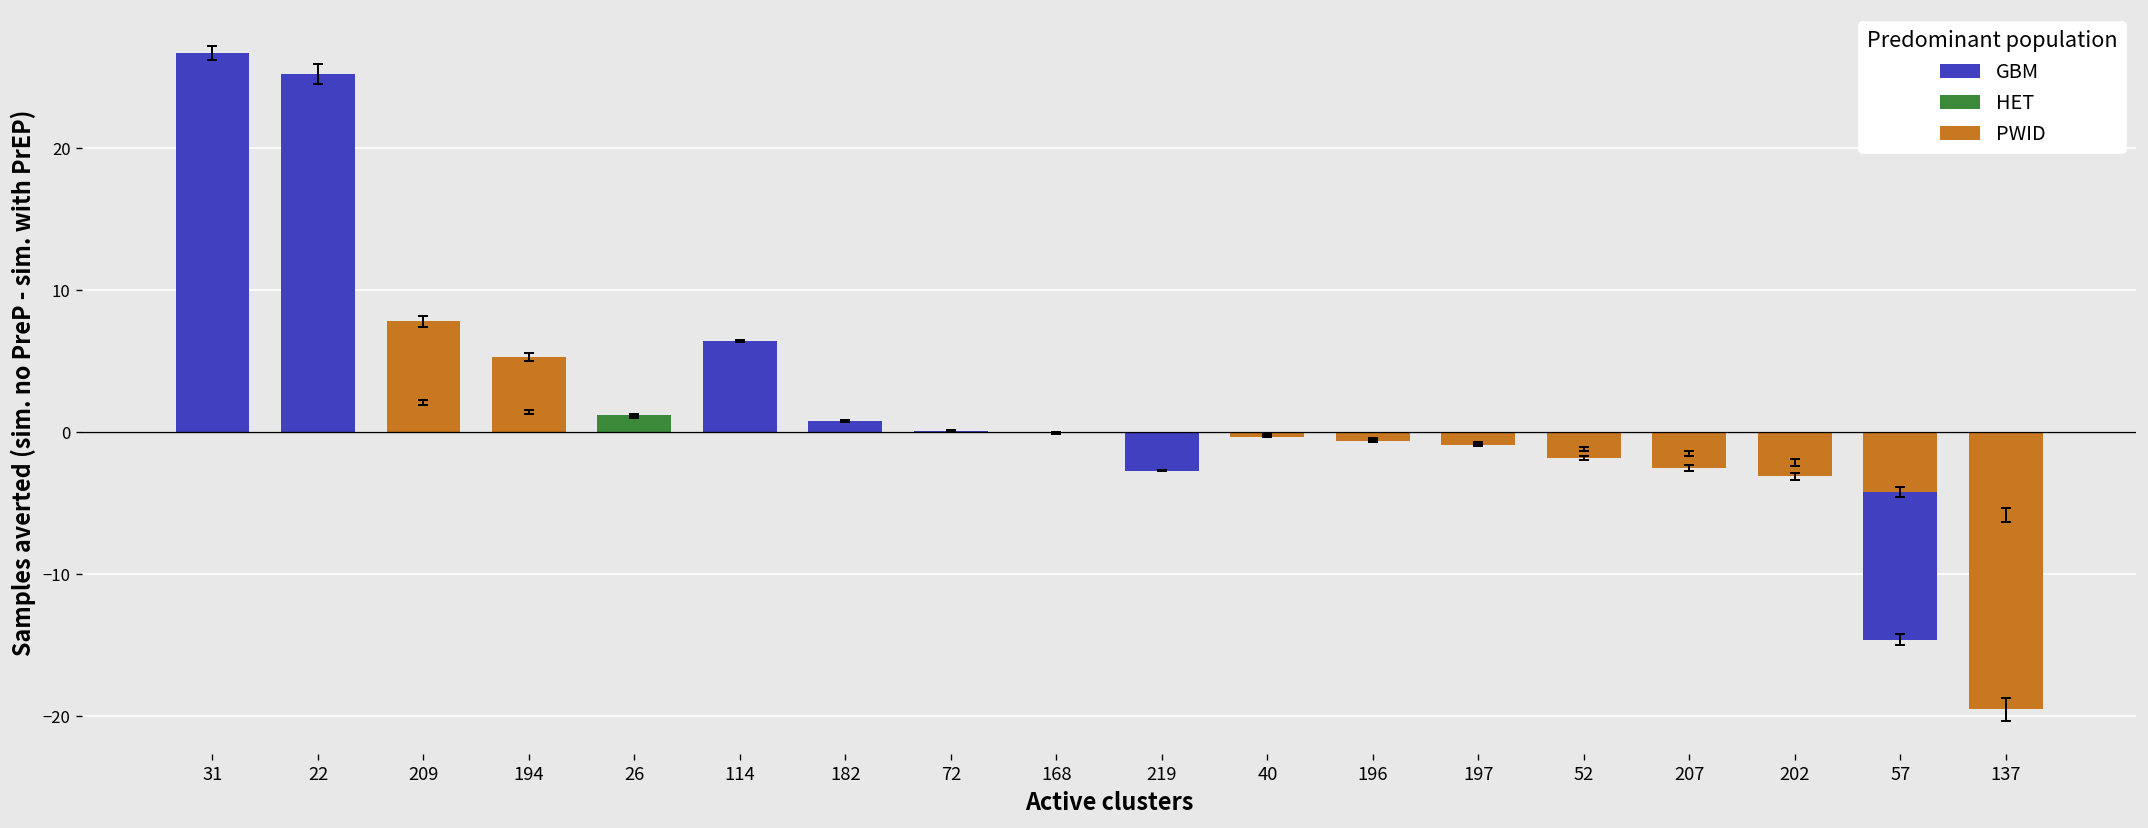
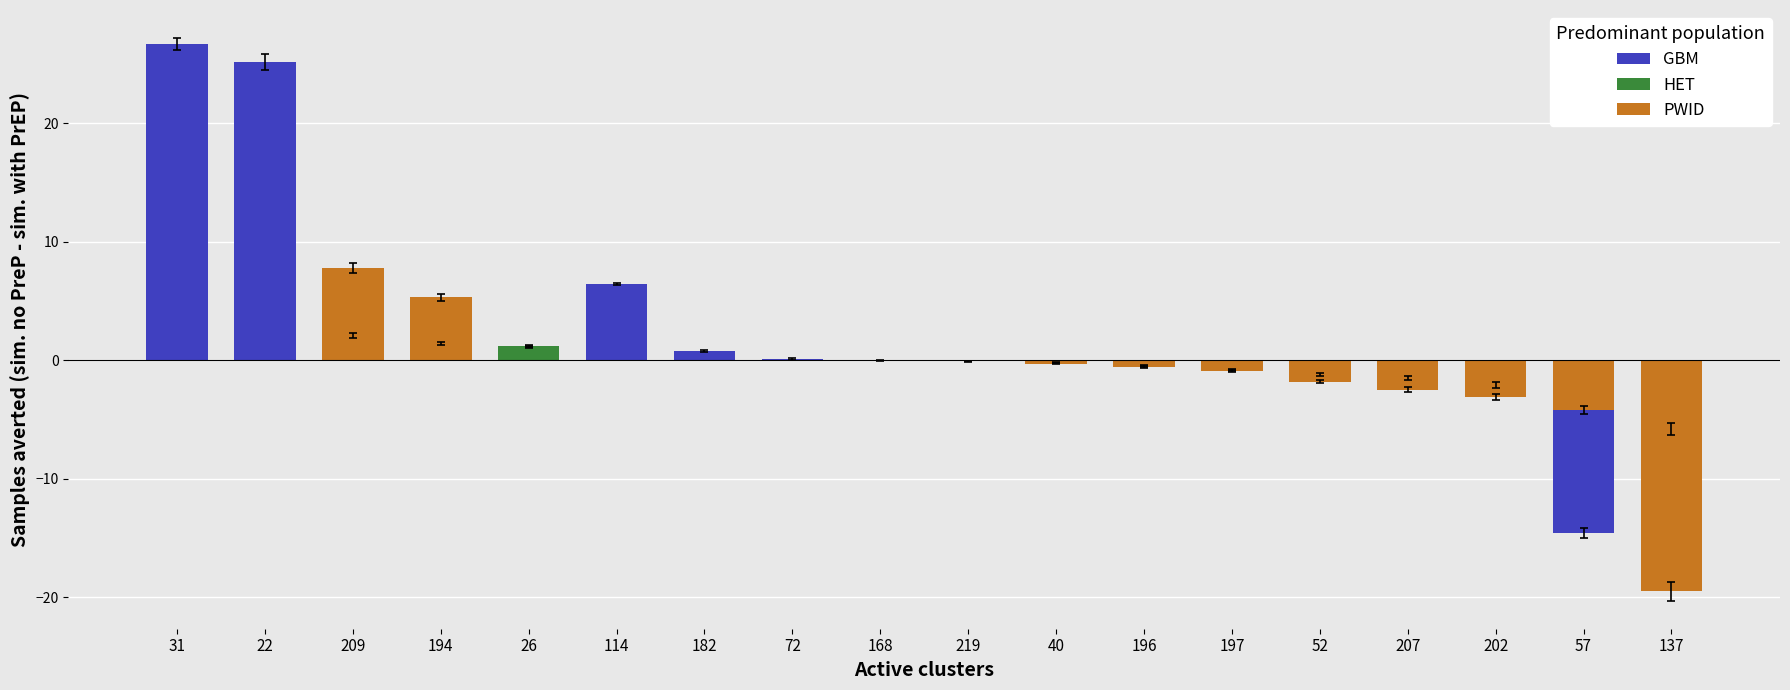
GBM, 219: -2.7 -> -0.1
